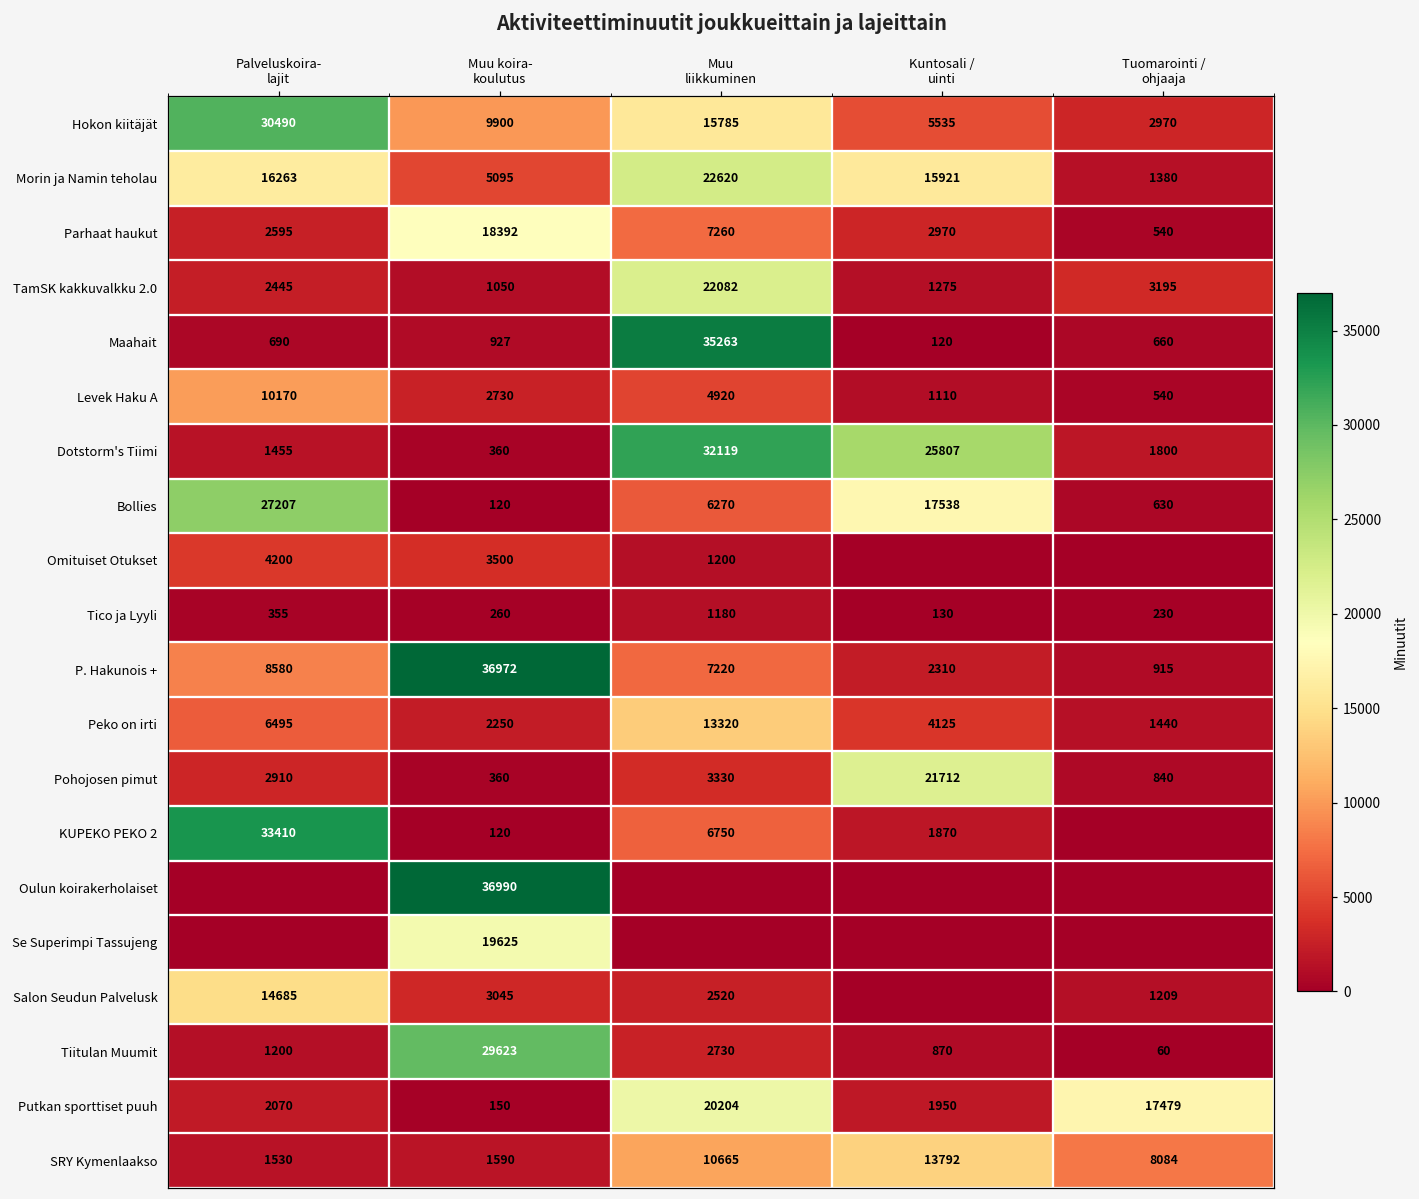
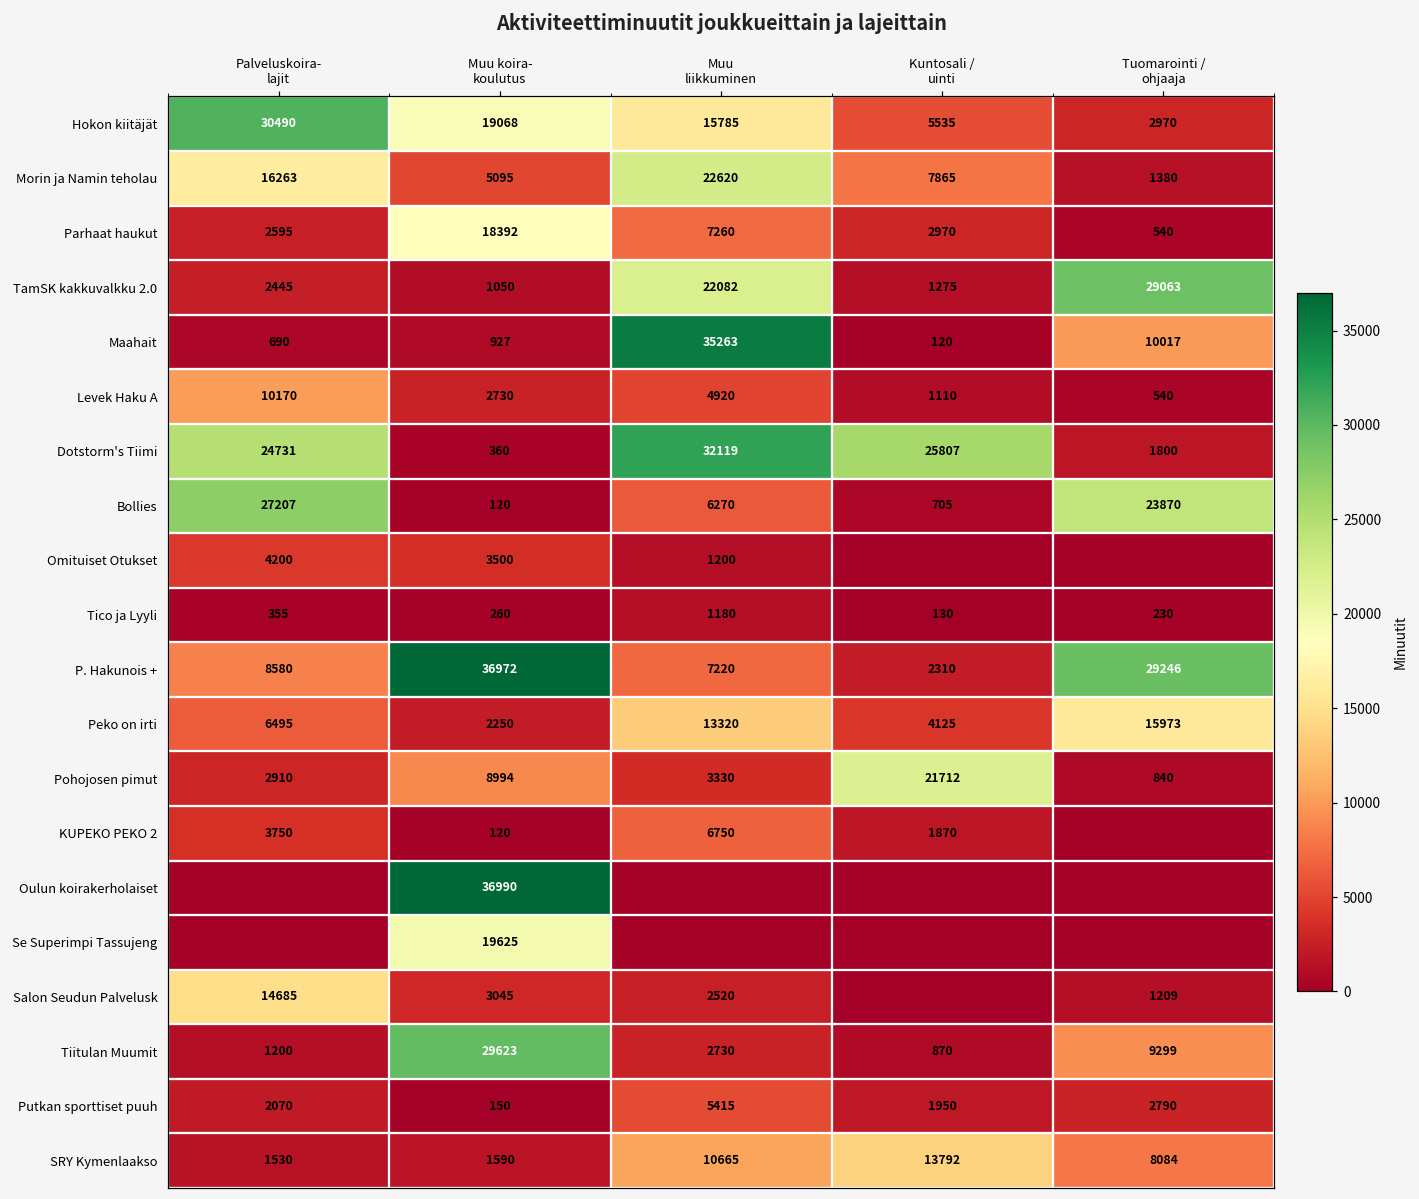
Hokon kiitäjät, Muu koira- koulutus: 9900 -> 19068
Morin ja Namin teholau, Kuntosali / uinti: 15921 -> 7865
TamSK kakkuvalkku 2.0, Tuomarointi / ohjaaja: 3195 -> 29063
Maahait, Tuomarointi / ohjaaja: 660 -> 10017
Dotstorm's Tiimi, Palveluskoira- lajit: 1455 -> 24731
Bollies, Kuntosali / uinti: 17538 -> 705
Bollies, Tuomarointi / ohjaaja: 630 -> 23870
P. Hakunois +, Tuomarointi / ohjaaja: 915 -> 29246
Peko on irti, Tuomarointi / ohjaaja: 1440 -> 15973
Pohojosen pimut, Muu koira- koulutus: 360 -> 8994
KUPEKO PEKO 2, Palveluskoira- lajit: 33410 -> 3750
Tiitulan Muumit, Tuomarointi / ohjaaja: 60 -> 9299
Putkan sporttiset puuh, Muu liikkuminen: 20204 -> 5415
Putkan sporttiset puuh, Tuomarointi / ohjaaja: 17479 -> 2790
